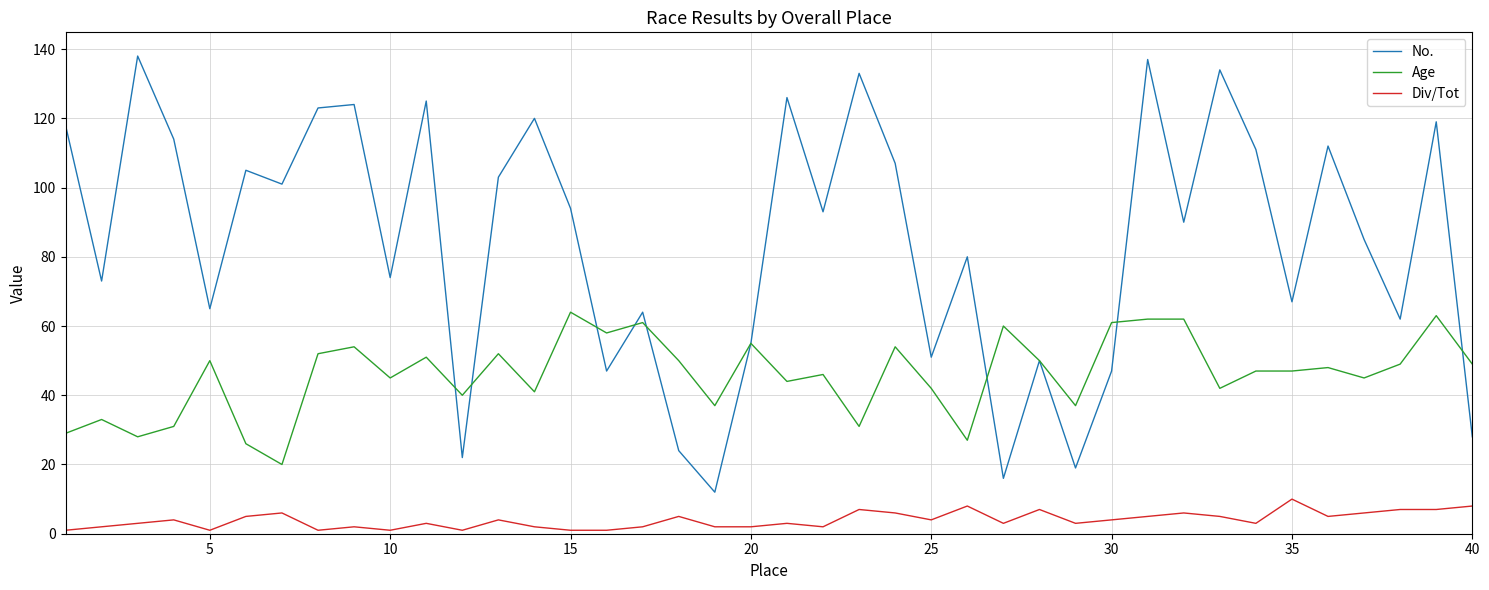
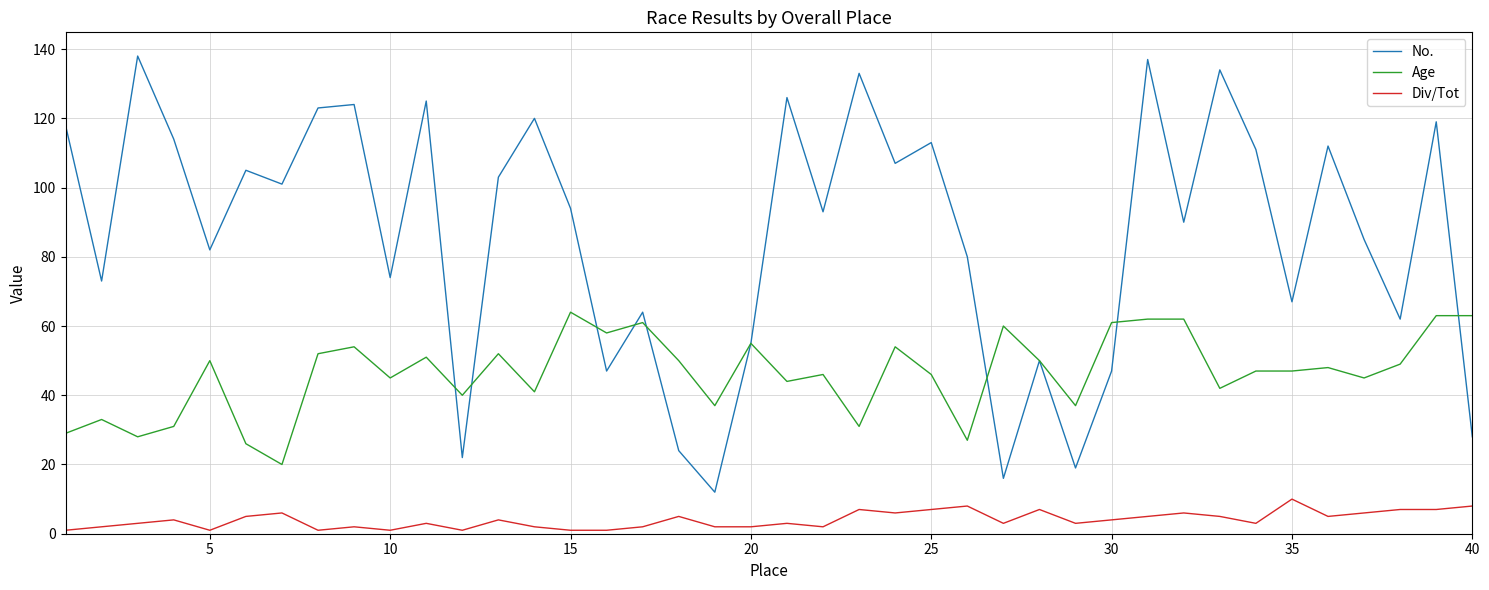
No., 5: 65 -> 82
No., 25: 51 -> 113
Age, 25: 42 -> 46
Div/Tot, 25: 4 -> 7
Age, 40: 49 -> 63
